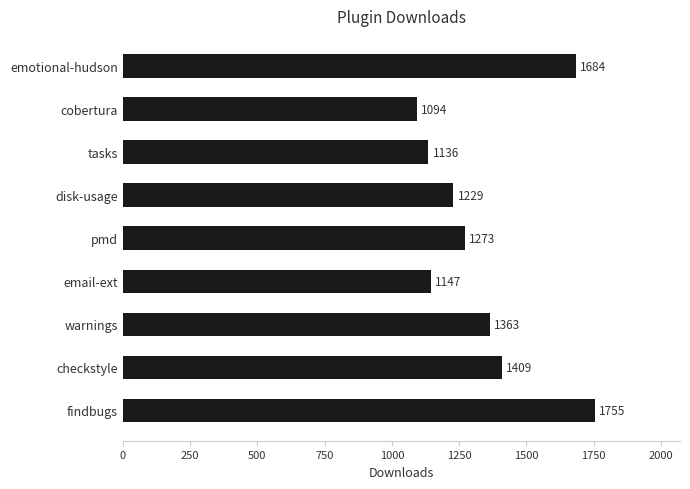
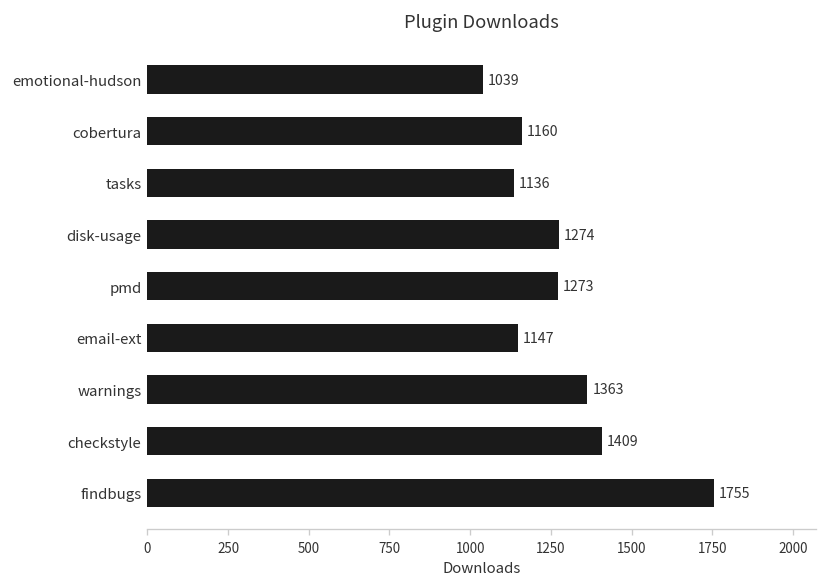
emotional-hudson: 1684 -> 1039
cobertura: 1094 -> 1160
disk-usage: 1229 -> 1274
